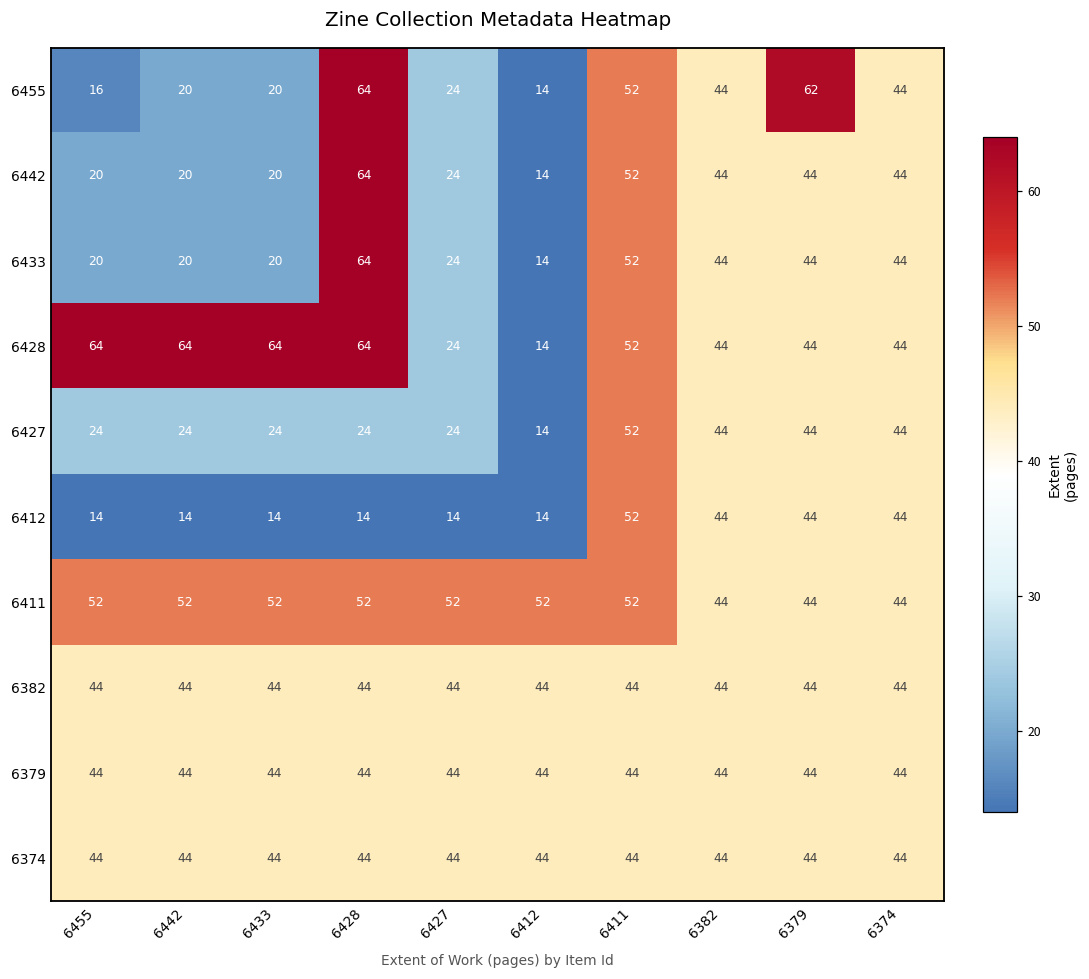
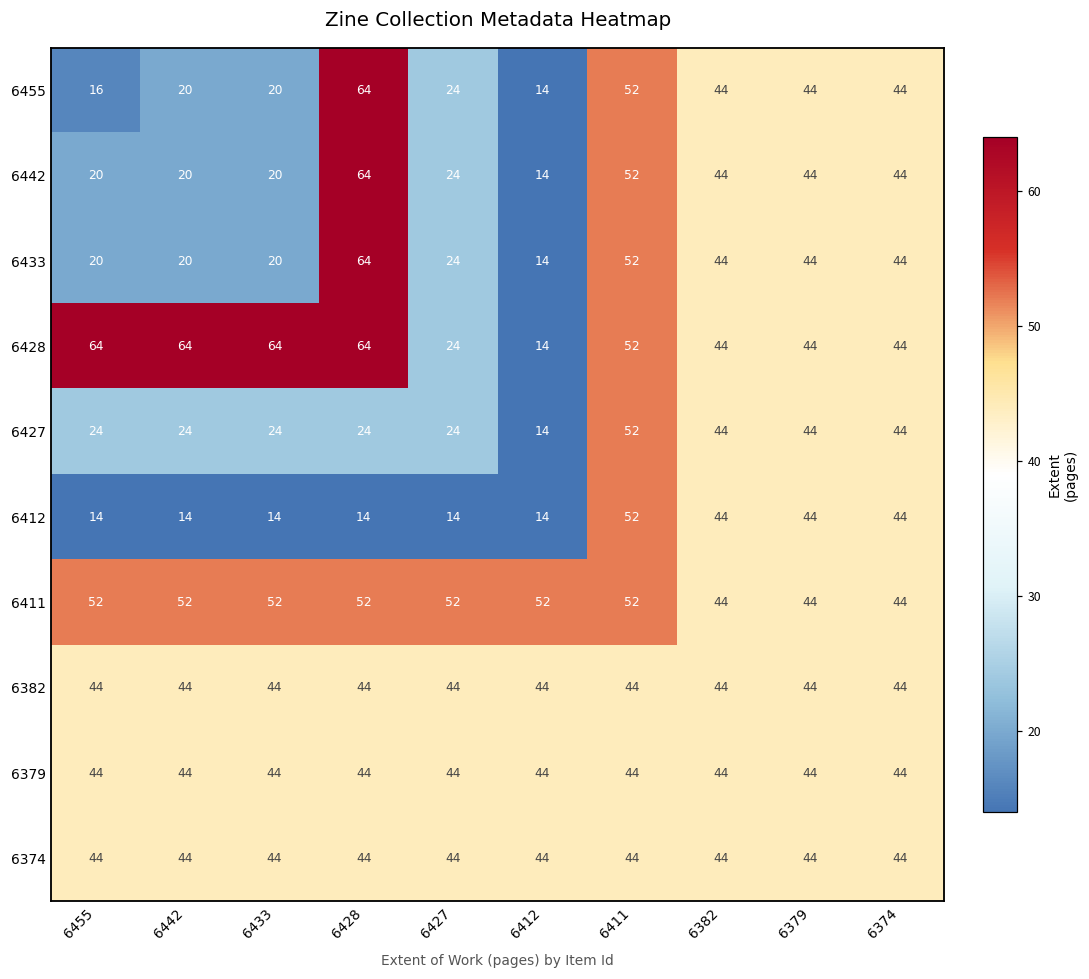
6455, 6379: 62 -> 44
